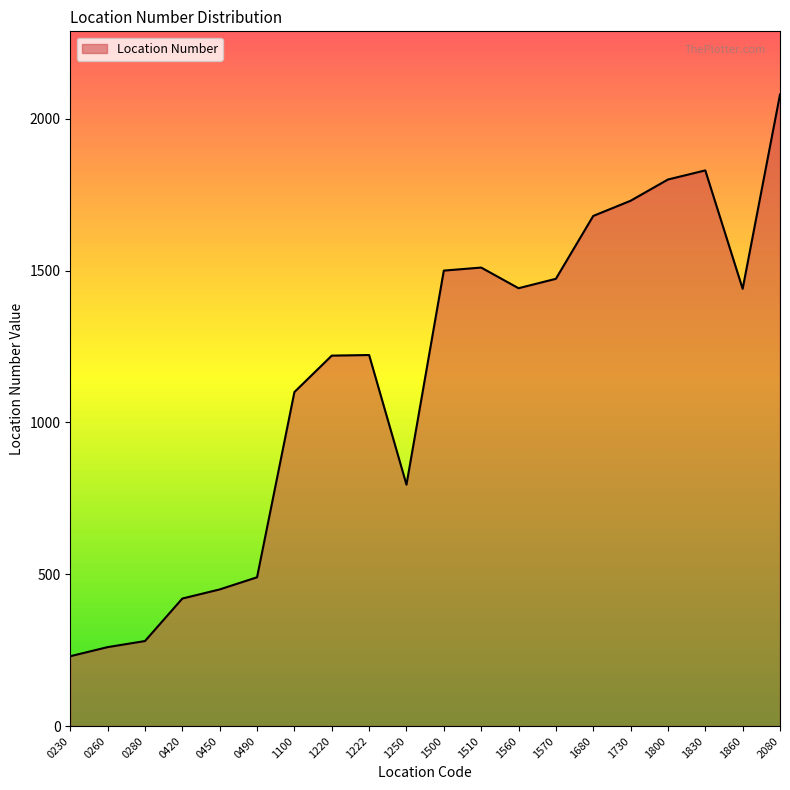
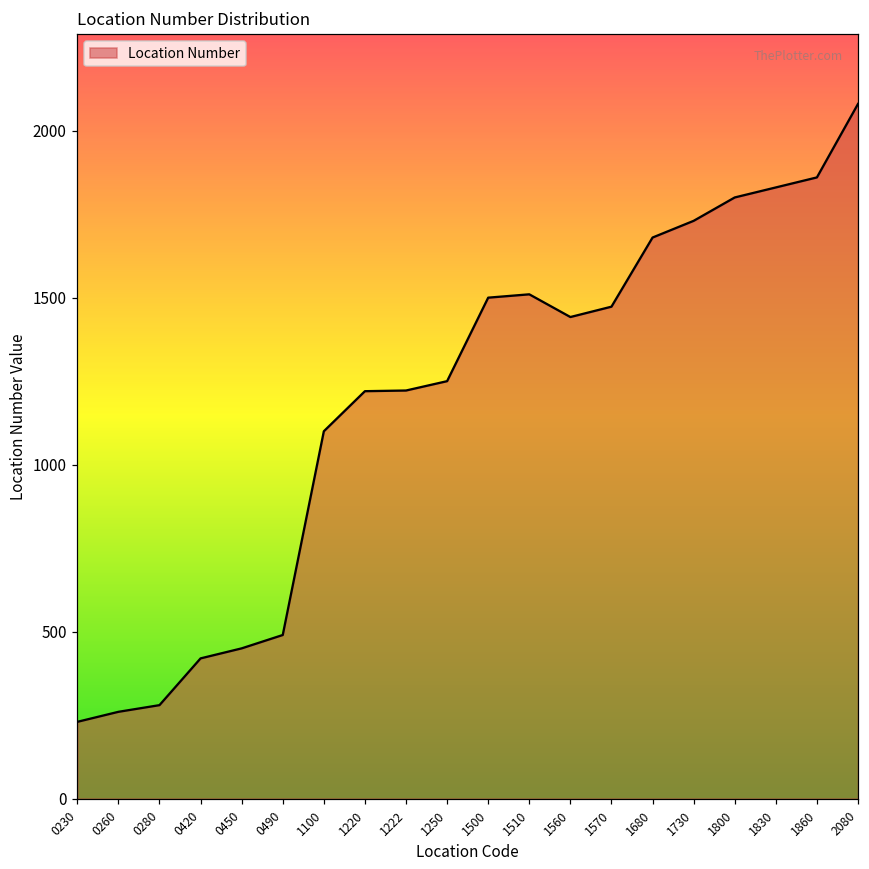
1250: 800 -> 1250
1860: 1440 -> 1860
